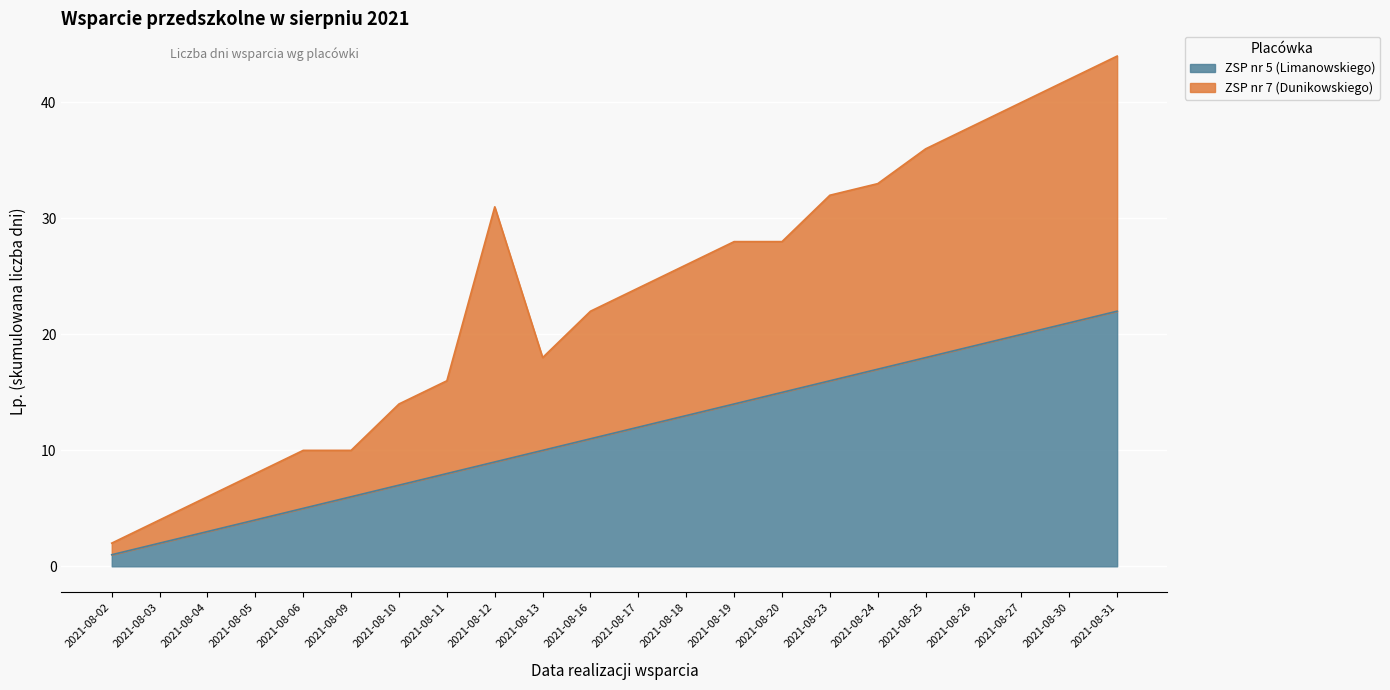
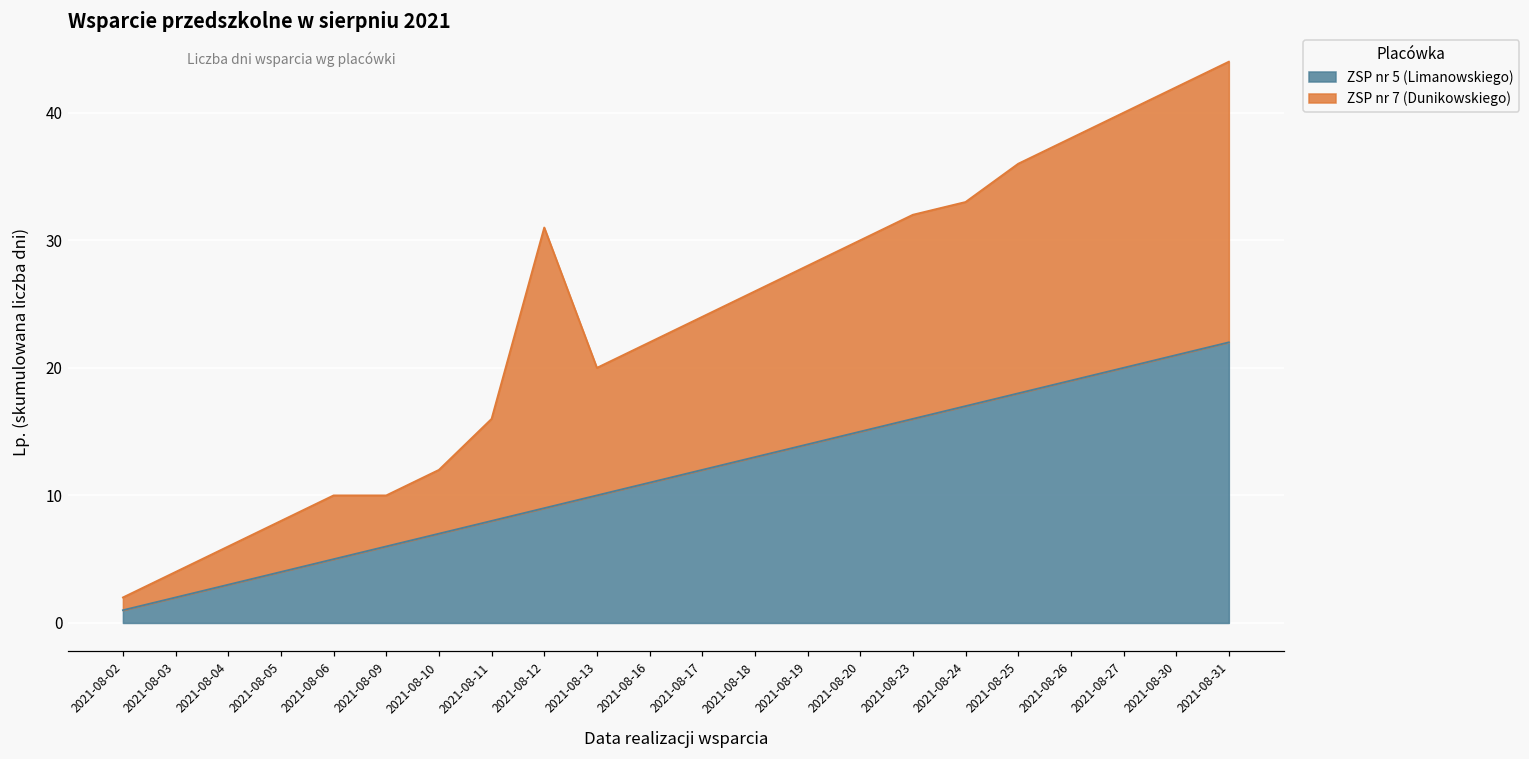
ZSP nr 7 (Dunikowskiego), 2021-08-10: 7 -> 5
ZSP nr 7 (Dunikowskiego), 2021-08-13: 8 -> 10
ZSP nr 7 (Dunikowskiego), 2021-08-20: 13 -> 15
